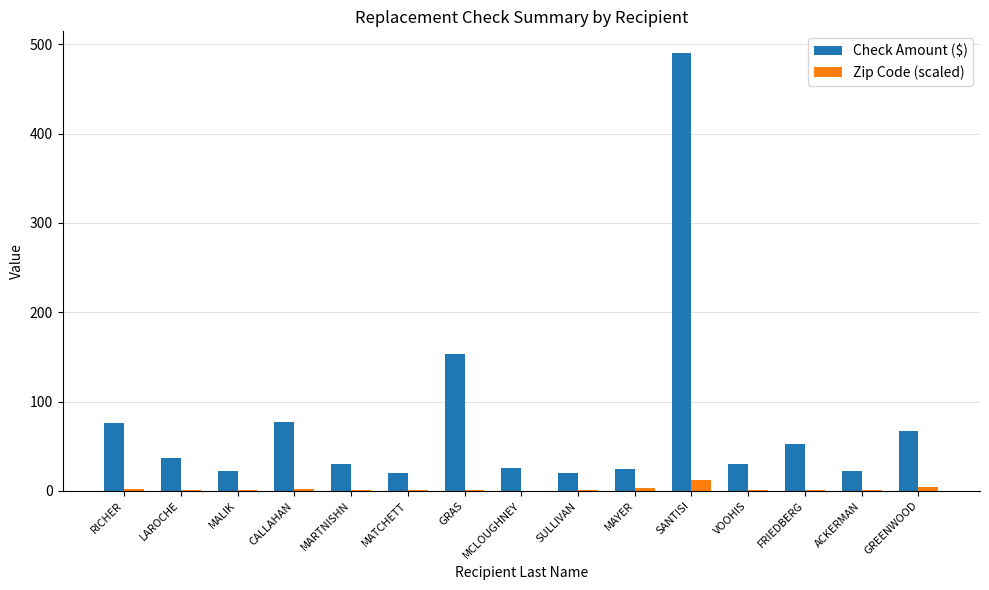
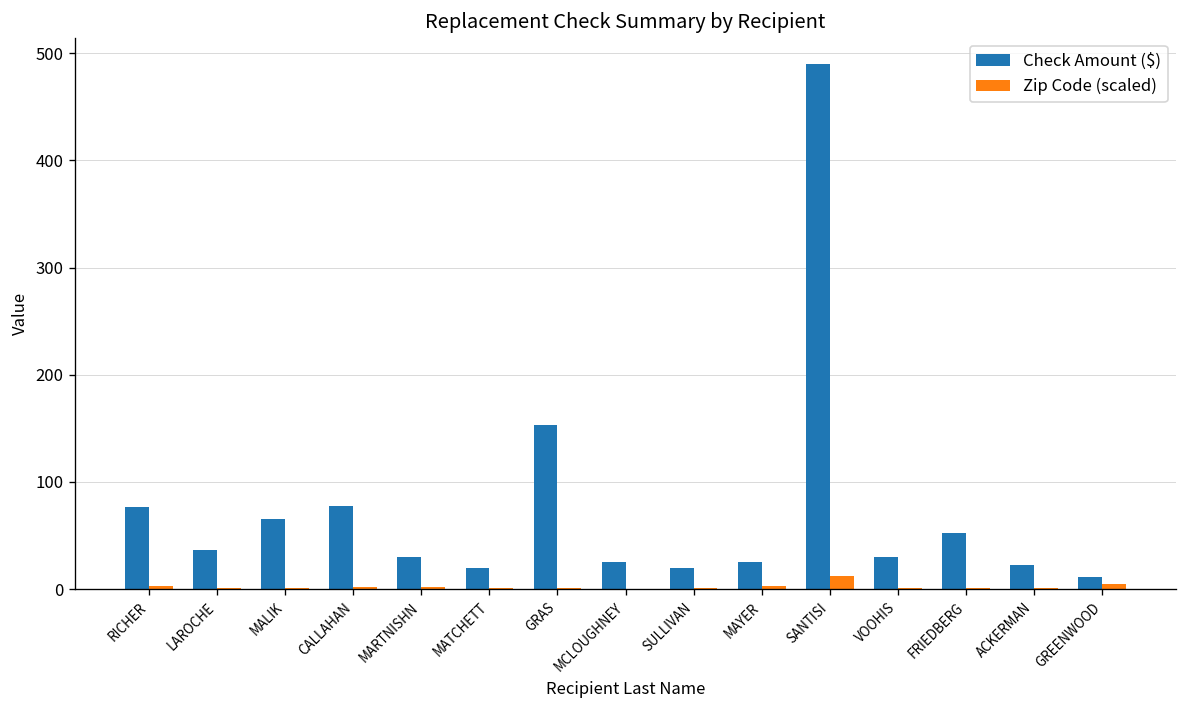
Check Amount ($), MALIK: 20 -> 70
Check Amount ($), GREENWOOD: 70 -> 10
